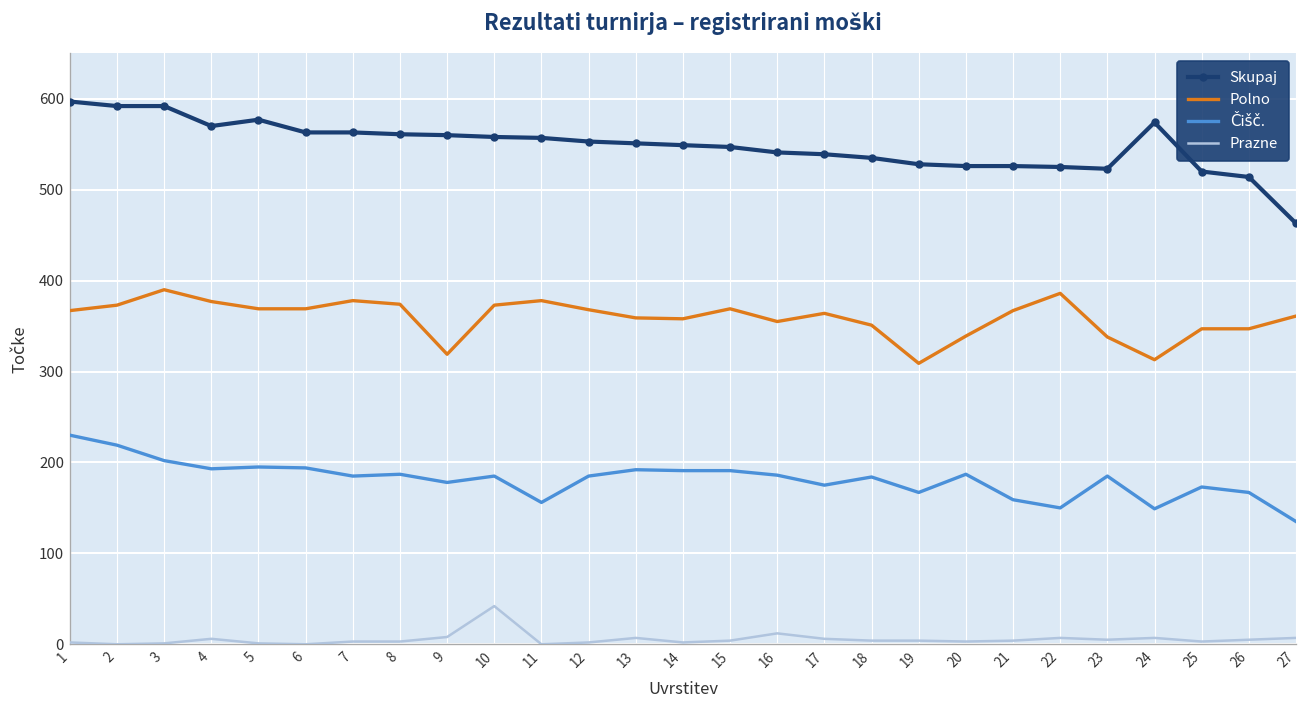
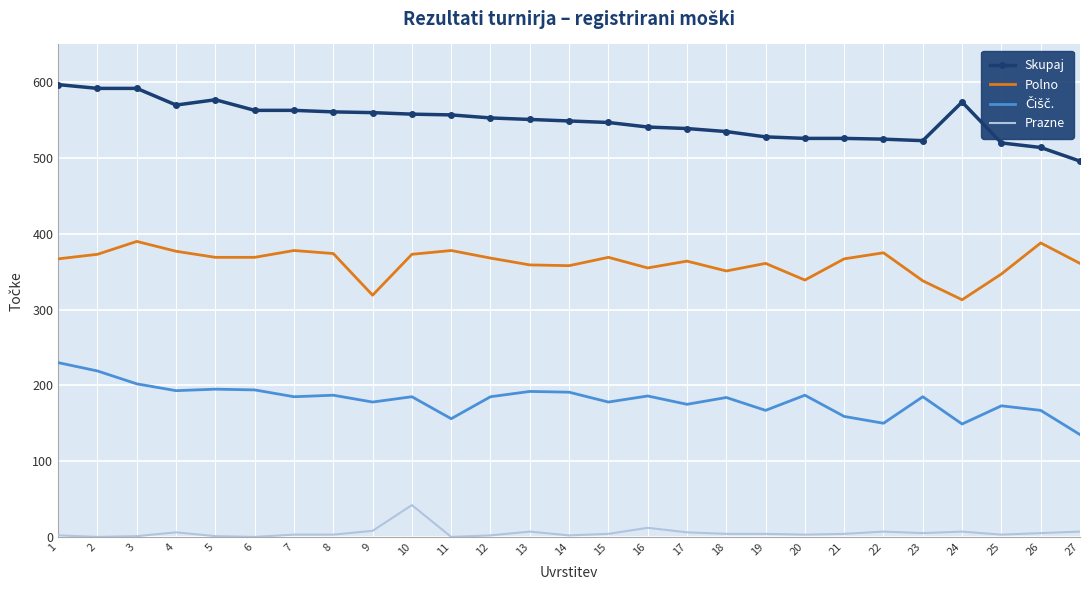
Čišč., 15: 190 -> 180
Polno, 19: 310 -> 360
Polno, 22: 390 -> 380
Polno, 26: 350 -> 390
Skupaj, 27: 460 -> 500
